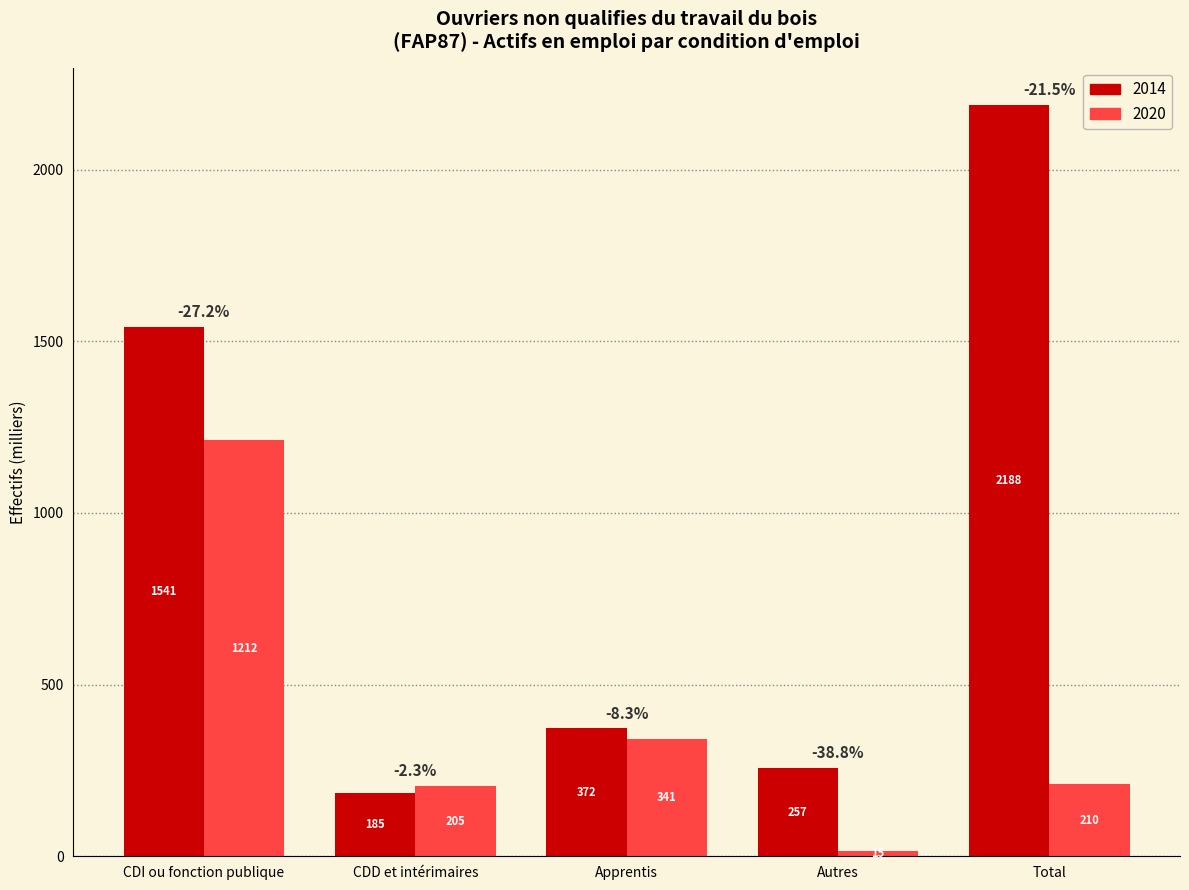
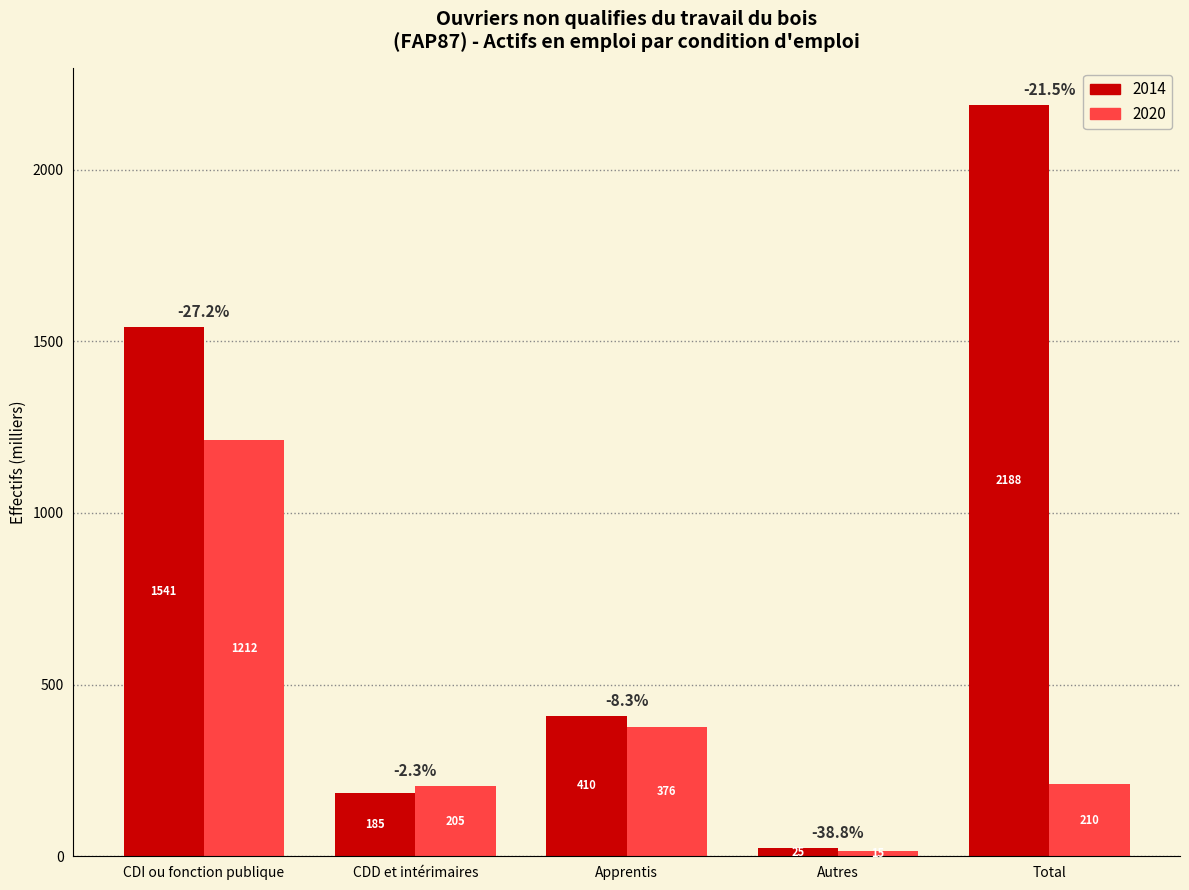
2014, Apprentis: 372 -> 410
2020, Apprentis: 341 -> 376
2014, Autres: 257 -> 25
